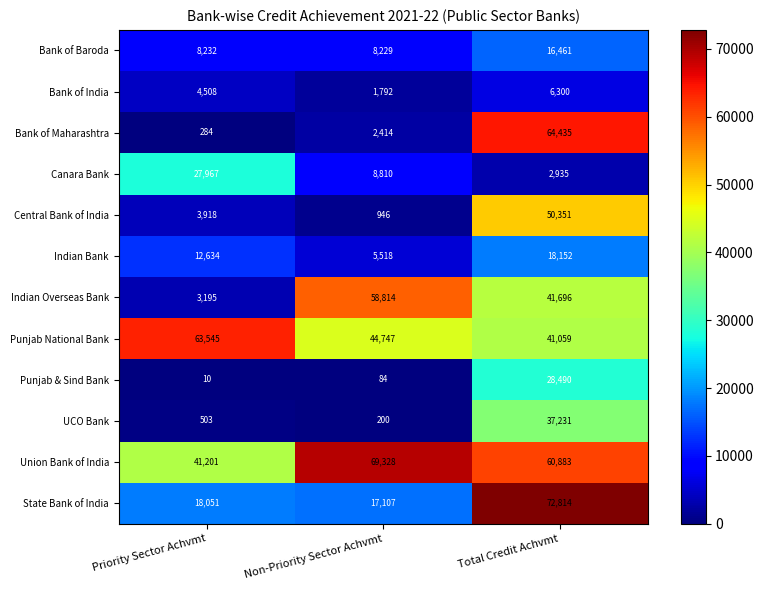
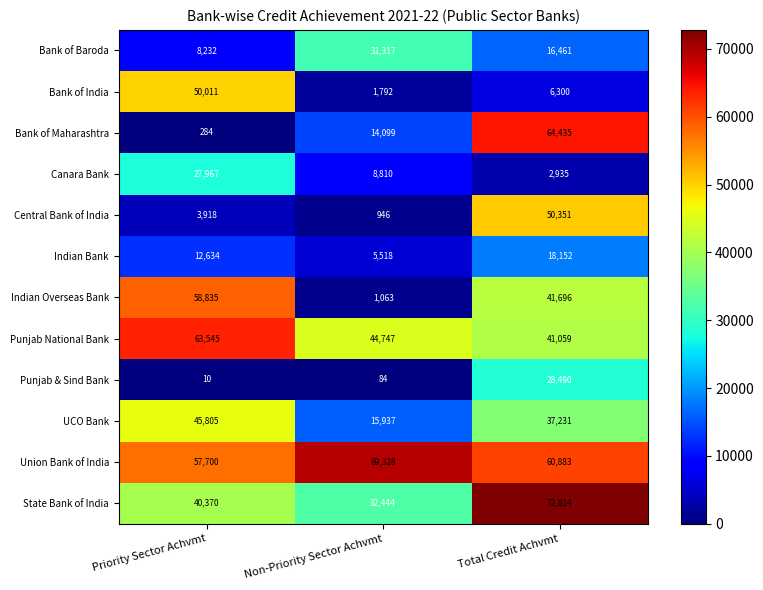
Bank of Baroda, Non-Priority Sector Achvmt: 8,229 -> 31,317
Bank of India, Priority Sector Achvmt: 4,508 -> 50,011
Bank of Maharashtra, Non-Priority Sector Achvmt: 2,414 -> 14,099
Indian Overseas Bank, Priority Sector Achvmt: 3,195 -> 58,835
Indian Overseas Bank, Non-Priority Sector Achvmt: 58,814 -> 1,063
UCO Bank, Priority Sector Achvmt: 503 -> 45,805
UCO Bank, Non-Priority Sector Achvmt: 200 -> 15,937
Union Bank of India, Priority Sector Achvmt: 41,201 -> 57,700
State Bank of India, Priority Sector Achvmt: 18,051 -> 40,370
State Bank of India, Non-Priority Sector Achvmt: 17,107 -> 32,444
